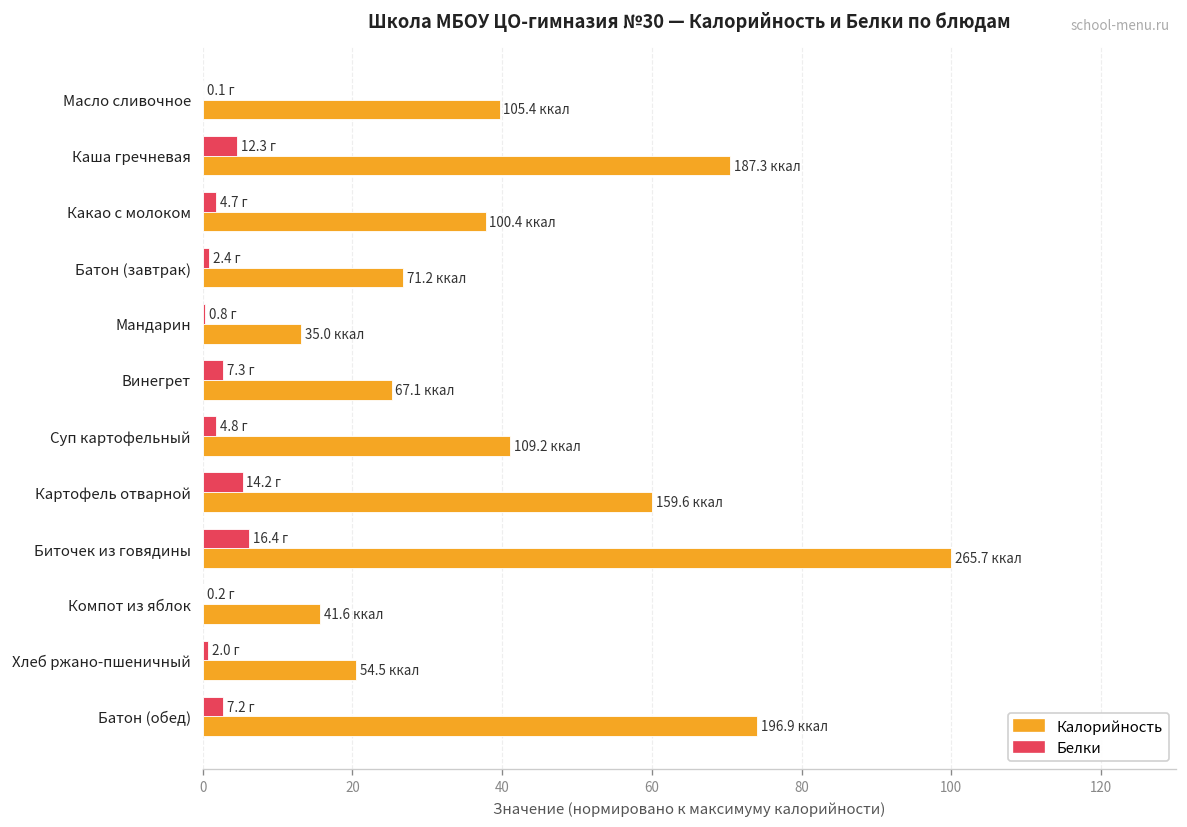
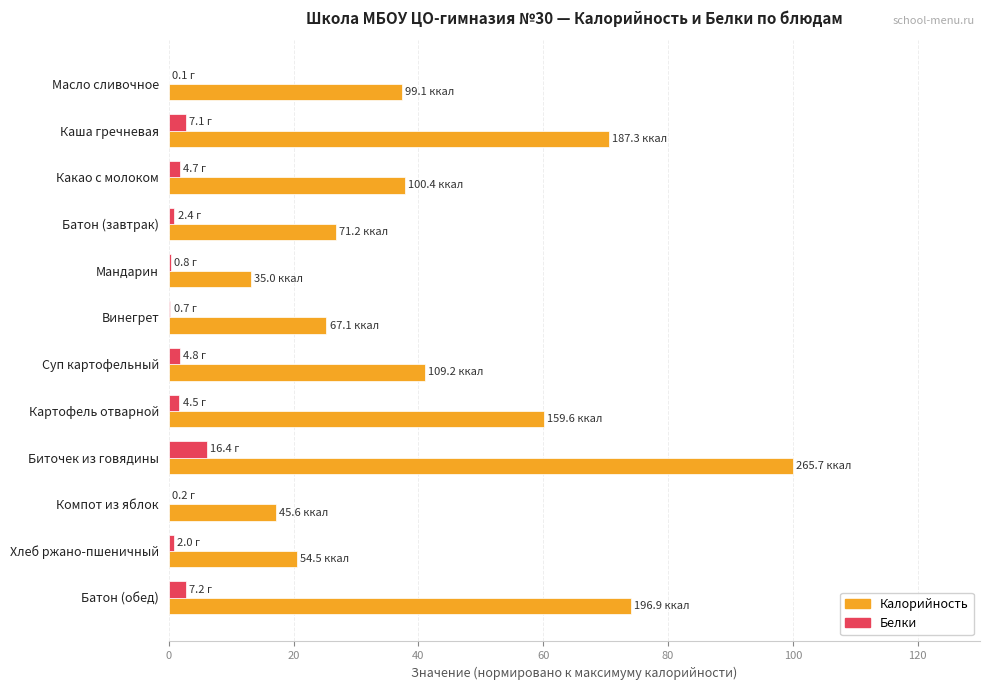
Калорийность, Масло сливочное: 105.4 -> 99.1
Белки, Каша гречневая: 12.3 -> 7.1
Белки, Винегрет: 7.3 -> 0.7
Белки, Картофель отварной: 14.2 -> 4.5
Калорийность, Компот из яблок: 41.6 -> 45.6
